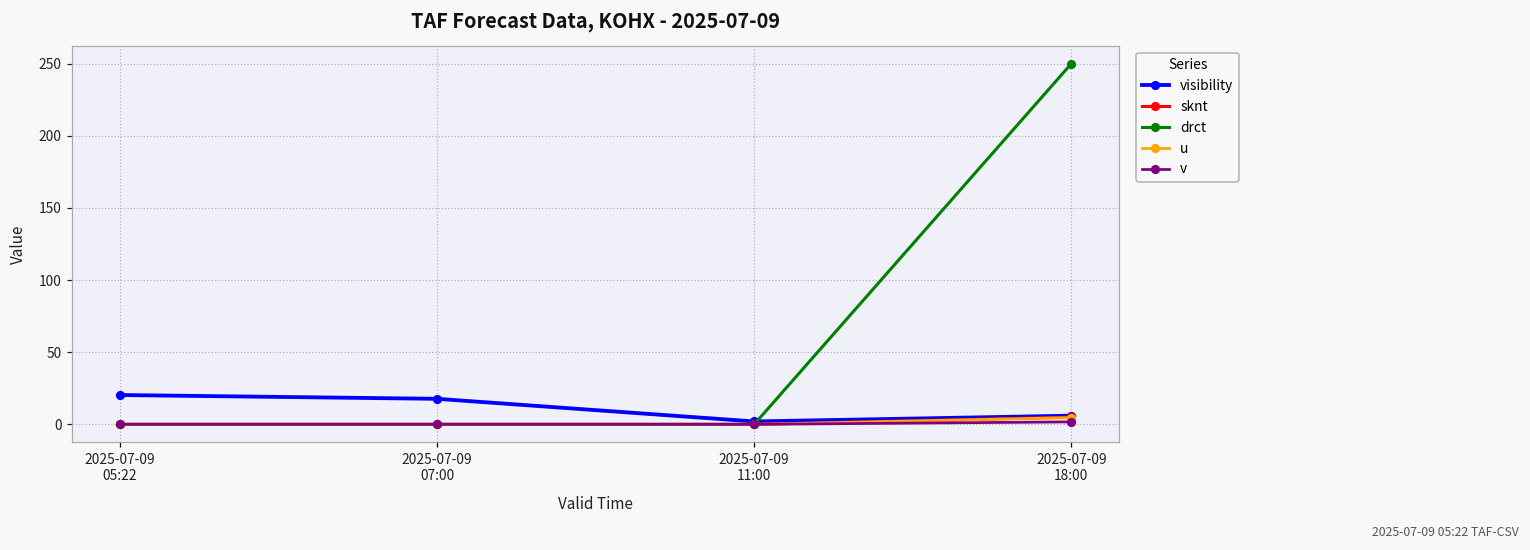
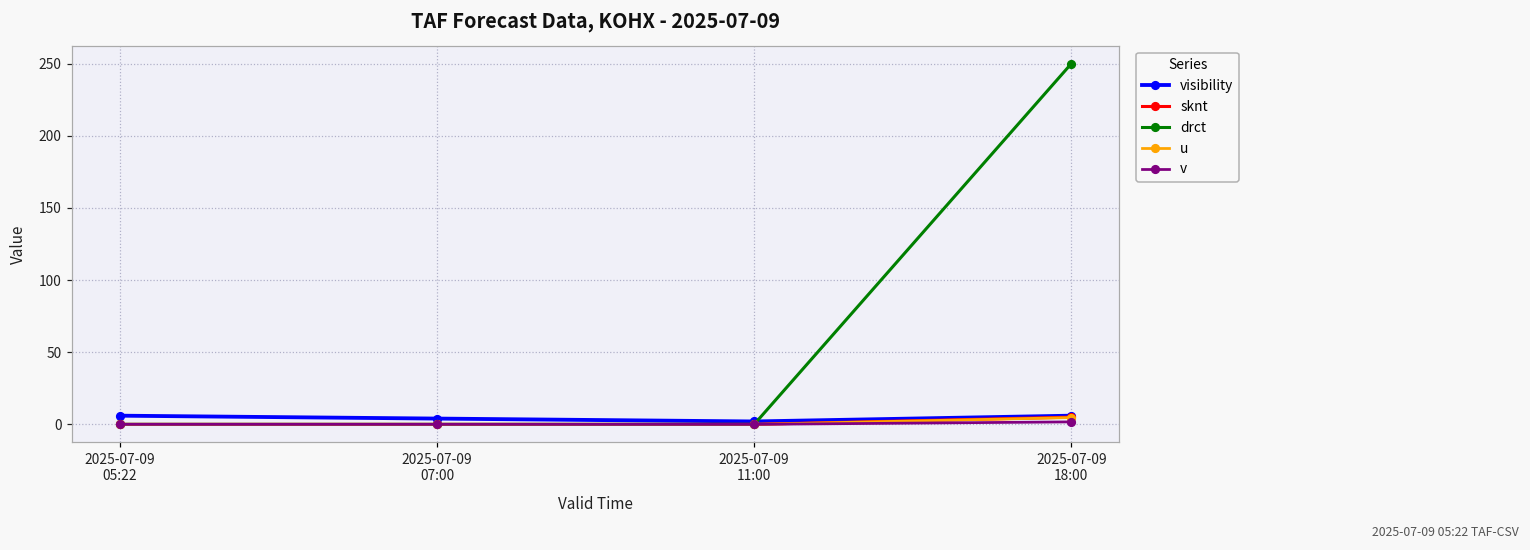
visibility, 2025-07-09 05:22: 20 -> 6
visibility, 2025-07-09 07:00: 18 -> 4
